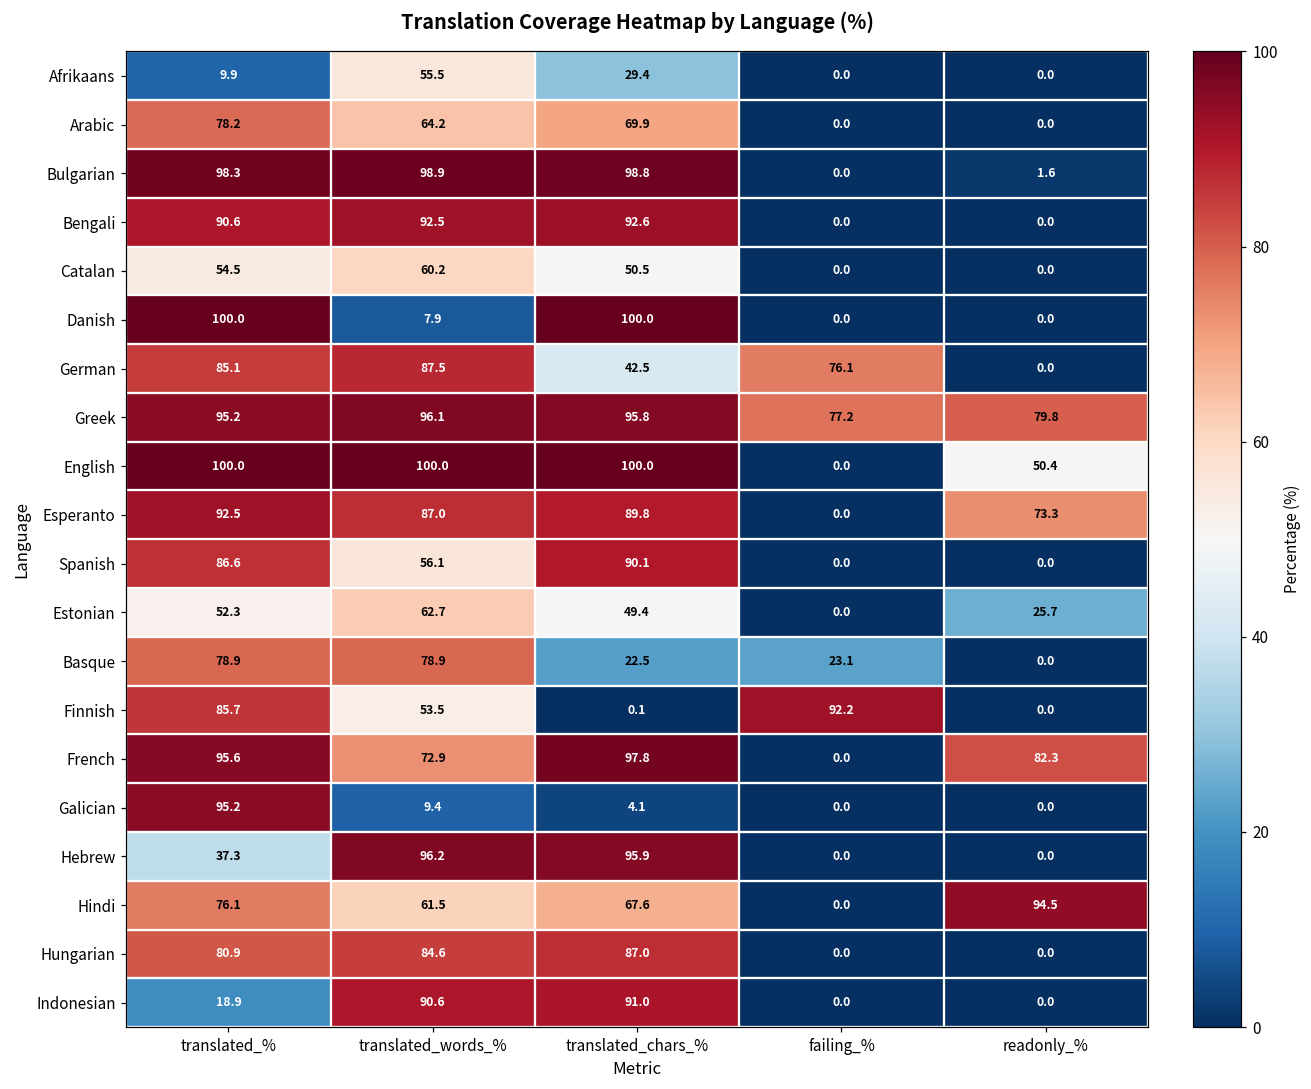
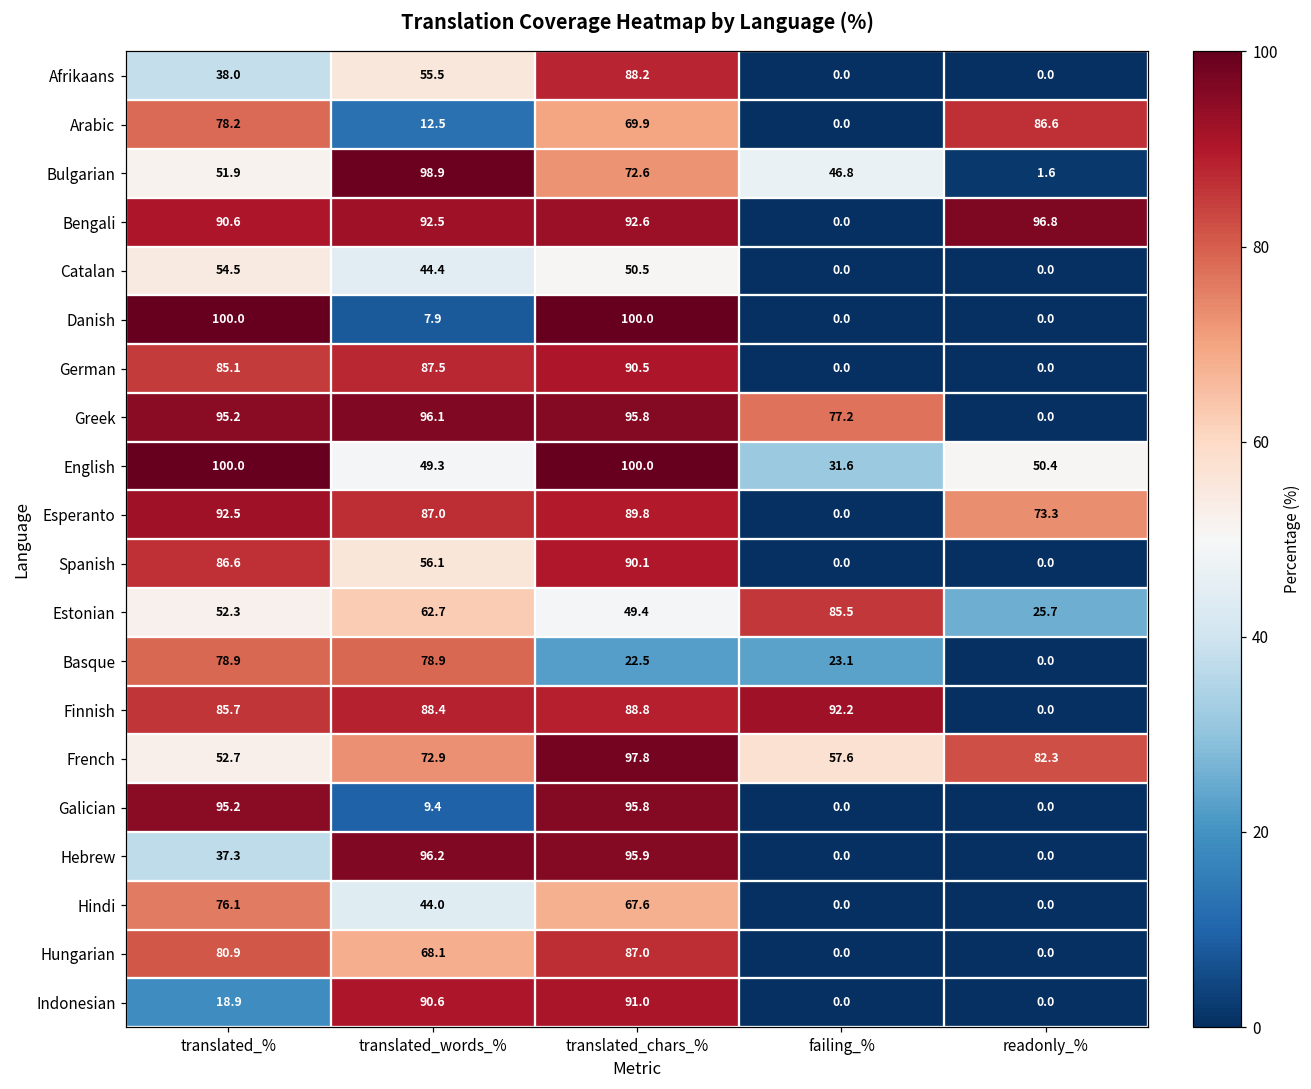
Afrikaans, translated_%: 9.9 -> 38.0
Afrikaans, translated_chars_%: 29.4 -> 88.2
Arabic, translated_words_%: 64.2 -> 12.5
Arabic, readonly_%: 0.0 -> 86.6
Bulgarian, translated_%: 98.3 -> 51.9
Bulgarian, translated_chars_%: 98.8 -> 72.6
Bulgarian, failing_%: 0.0 -> 46.8
Bengali, readonly_%: 0.0 -> 96.8
Catalan, translated_words_%: 60.2 -> 44.4
German, translated_chars_%: 42.5 -> 90.5
German, failing_%: 76.1 -> 0.0
Greek, readonly_%: 79.8 -> 0.0
English, translated_words_%: 100.0 -> 49.3
English, failing_%: 0.0 -> 31.6
Estonian, failing_%: 0.0 -> 85.5
Finnish, translated_words_%: 53.5 -> 88.4
Finnish, translated_chars_%: 0.1 -> 88.8
French, translated_%: 95.6 -> 52.7
French, failing_%: 0.0 -> 57.6
Galician, translated_chars_%: 4.1 -> 95.8
Hindi, translated_words_%: 61.5 -> 44.0
Hindi, readonly_%: 94.5 -> 0.0
Hungarian, translated_words_%: 84.6 -> 68.1
